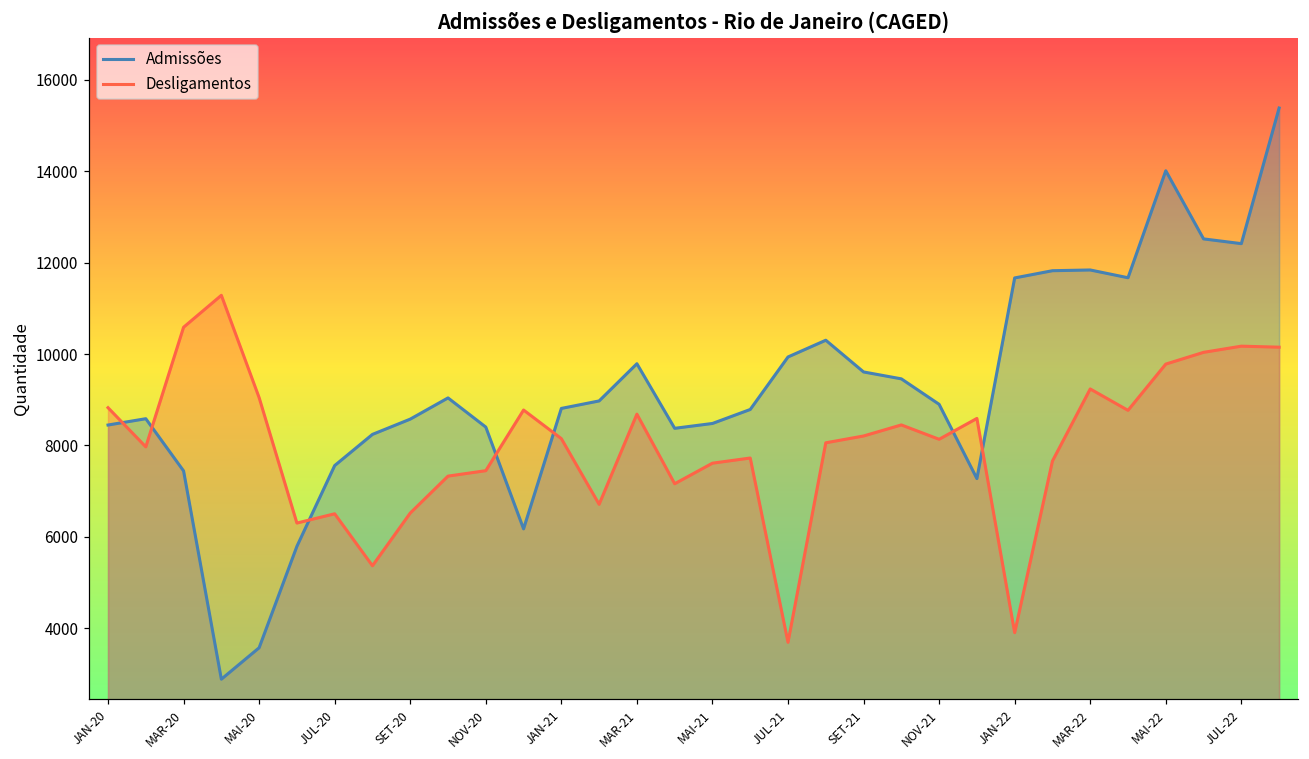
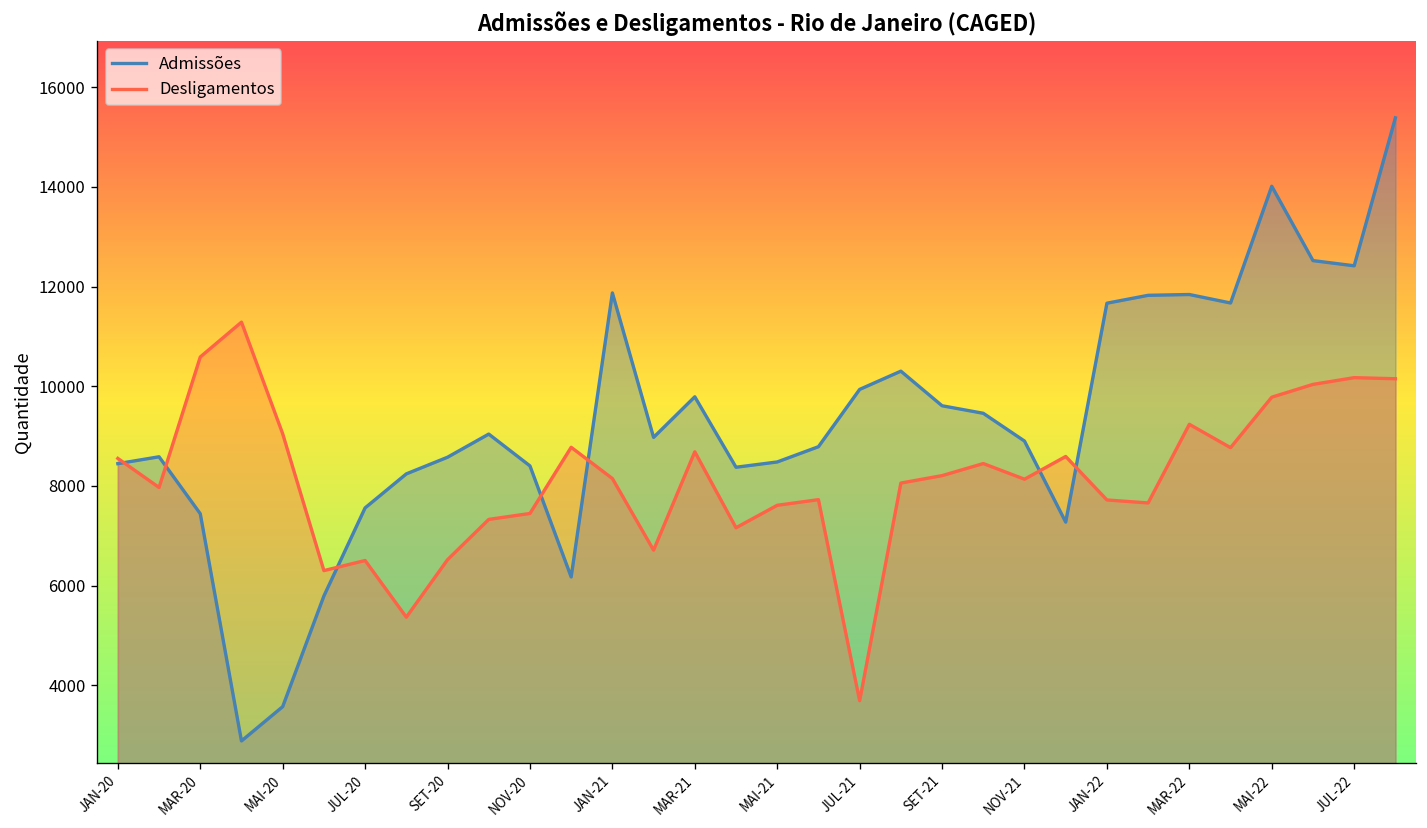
Desligamentos, JAN-20: 8800 -> 8600
Admissões, JAN-21: 8800 -> 11900
Desligamentos, JAN-22: 3900 -> 7700
